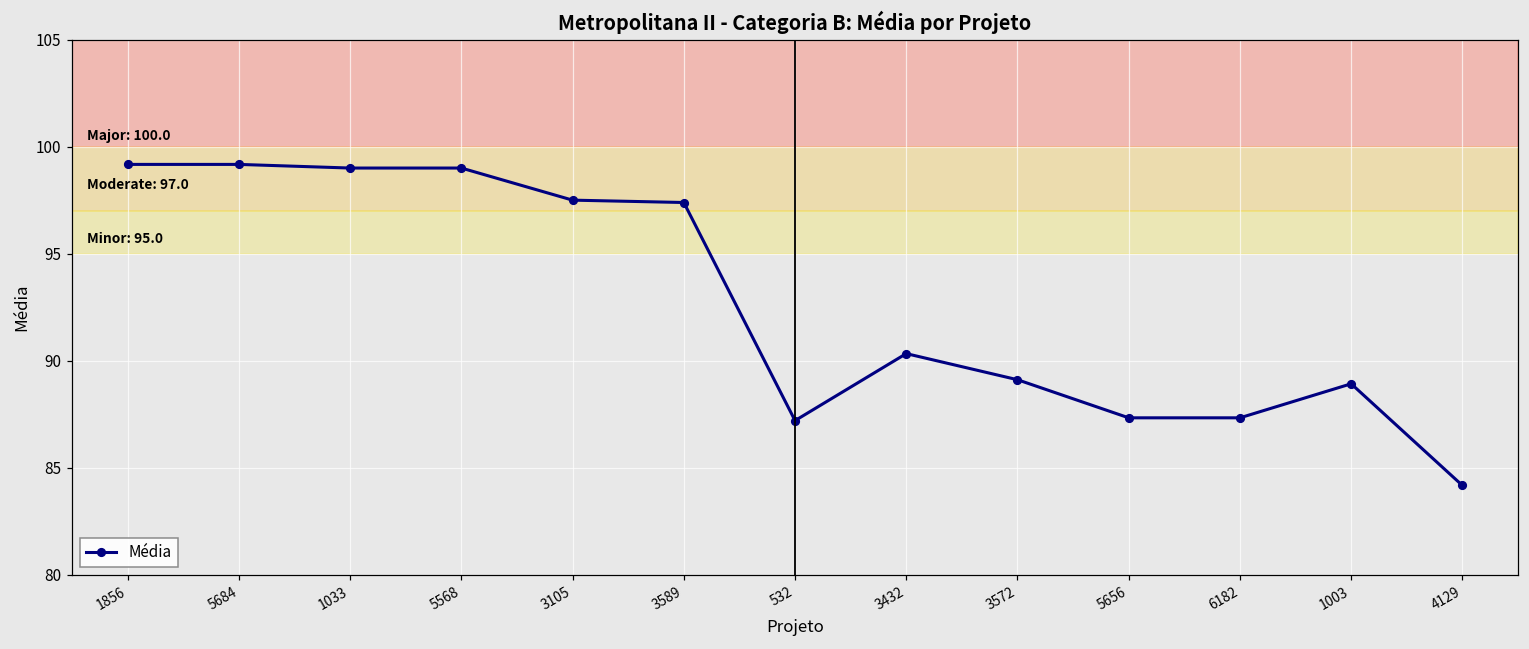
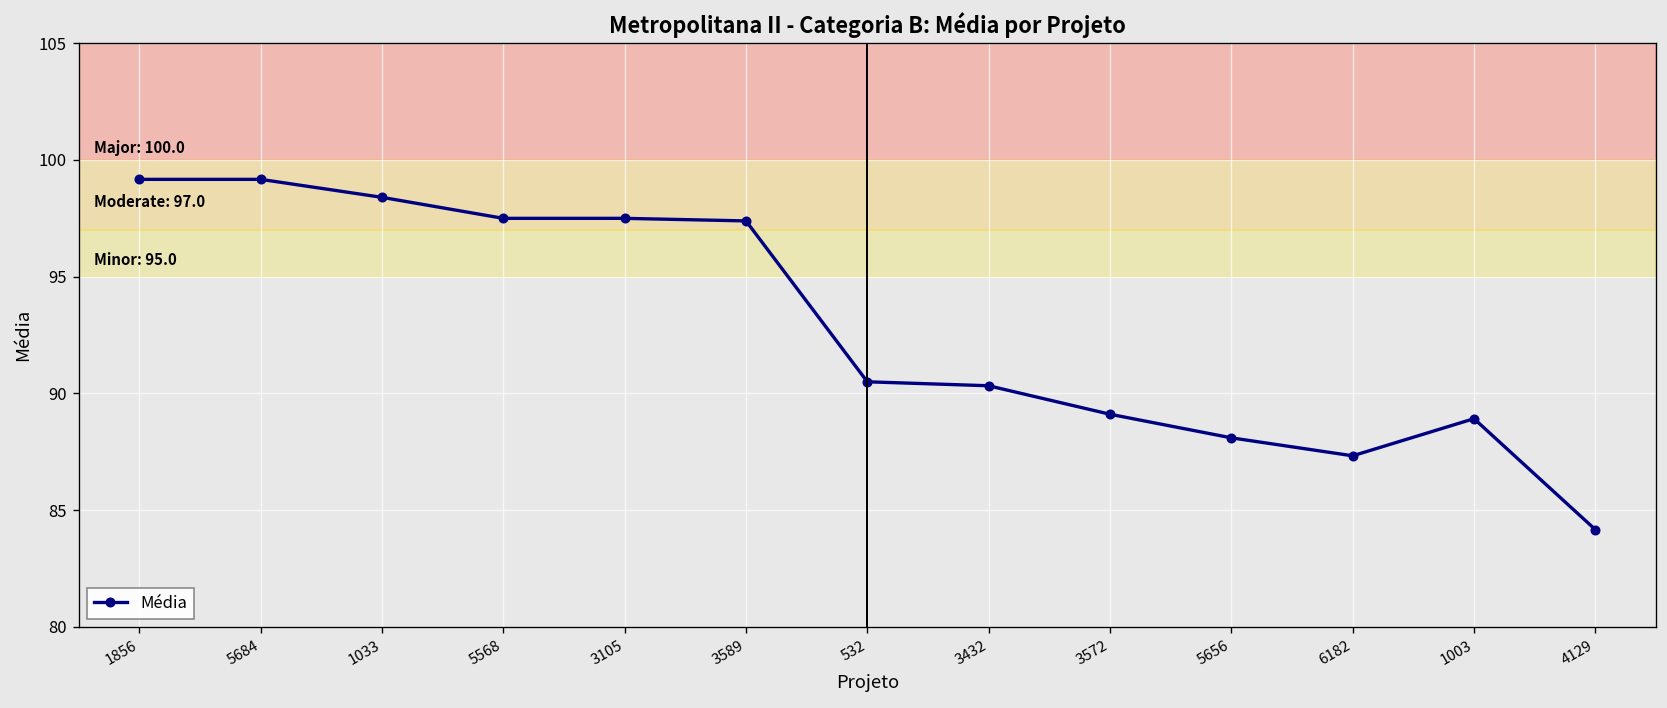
1033: 99.0 -> 98.4
5568: 99.0 -> 97.5
532: 87.2 -> 90.5
5656: 87.3 -> 88.1
